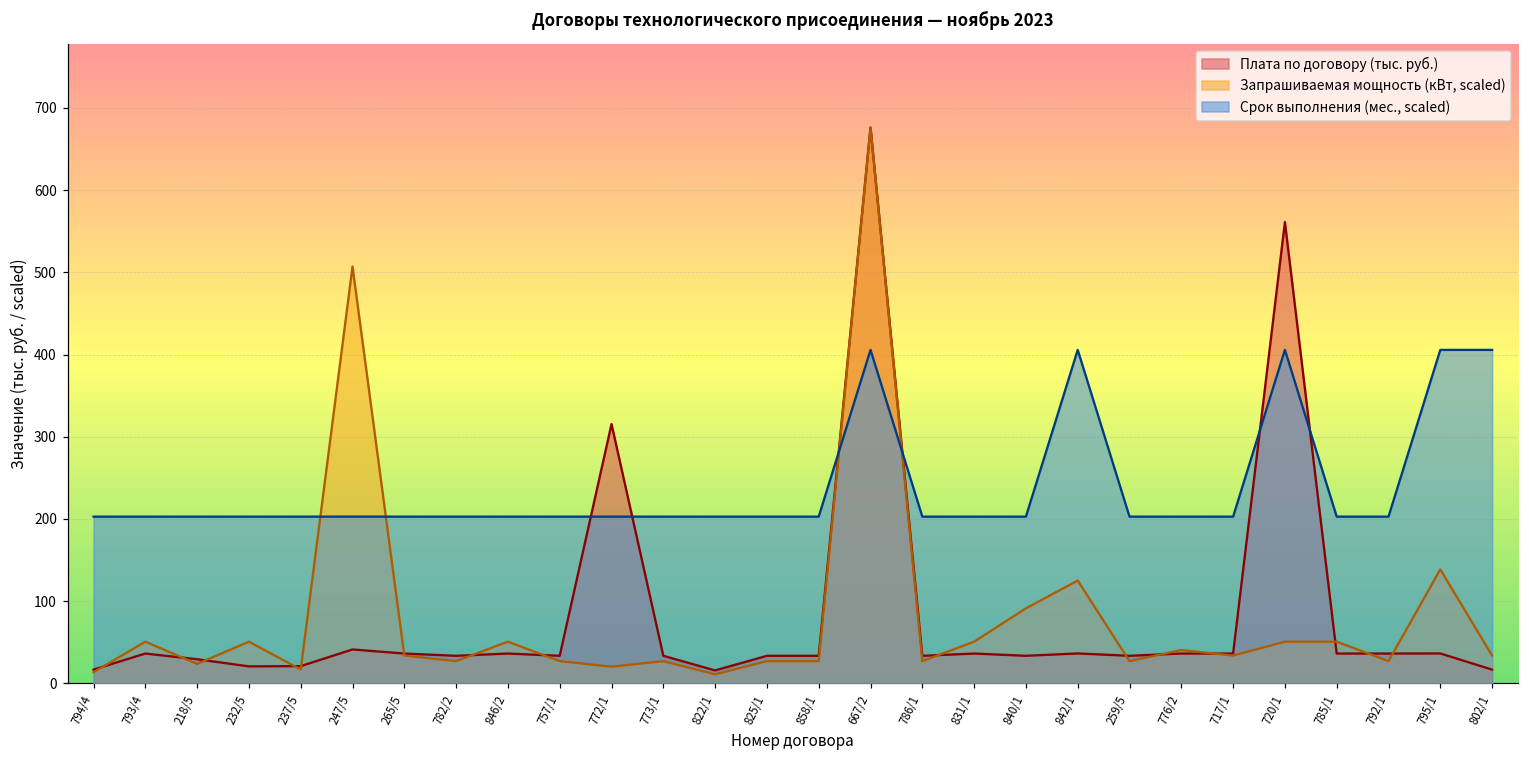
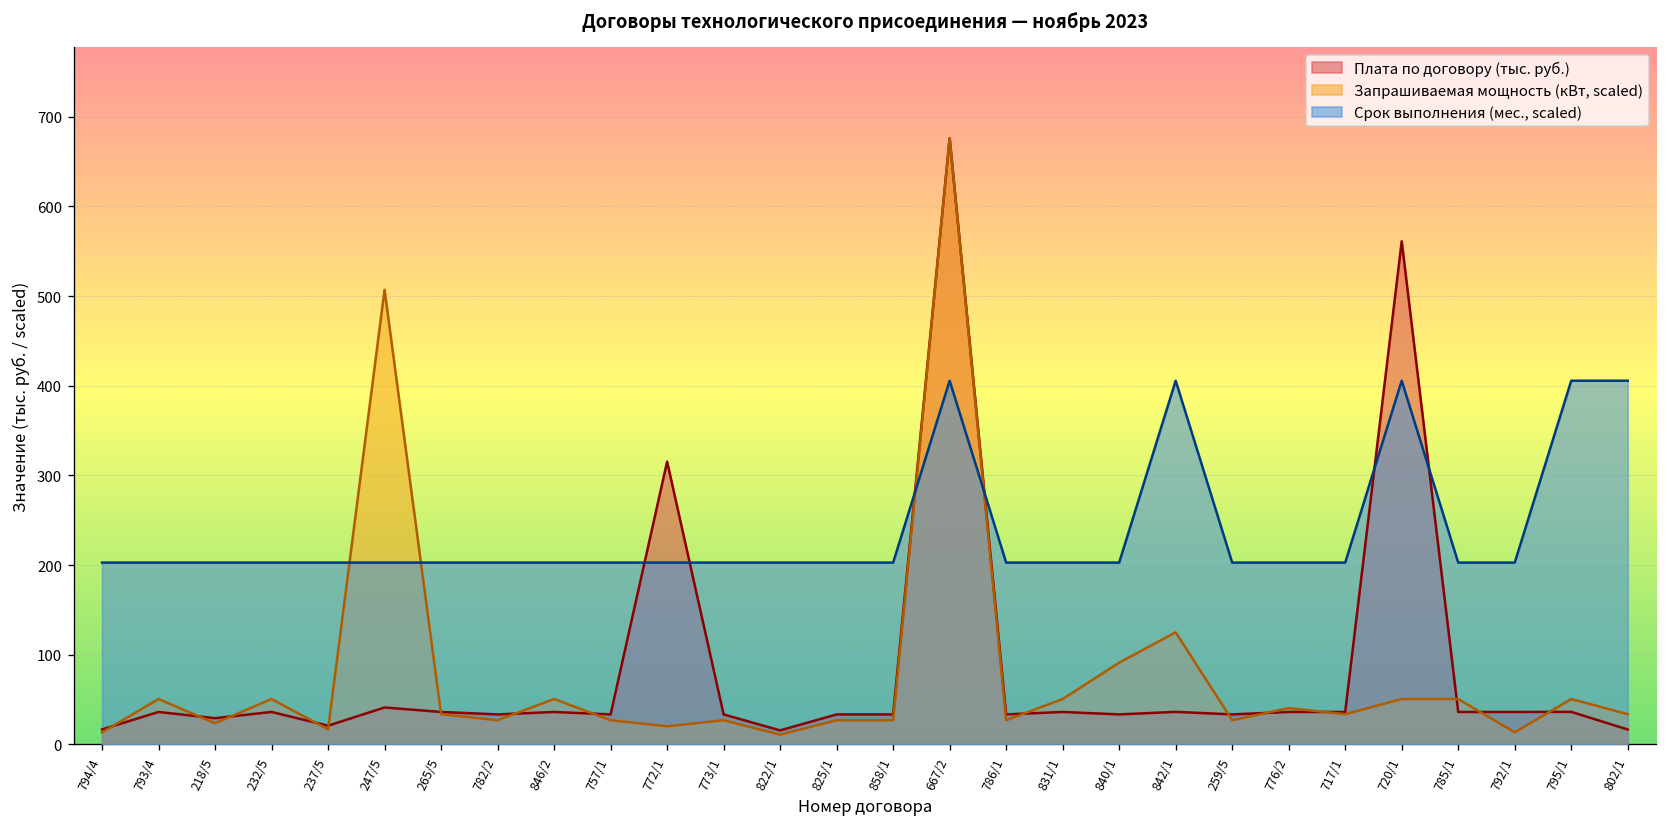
Плата по договору (тыс. руб.), 232/5: 20 -> 40
Запрашиваемая мощность (кВт, scaled), 792/1: 30 -> 10
Запрашиваемая мощность (кВт, scaled), 795/1: 140 -> 50
